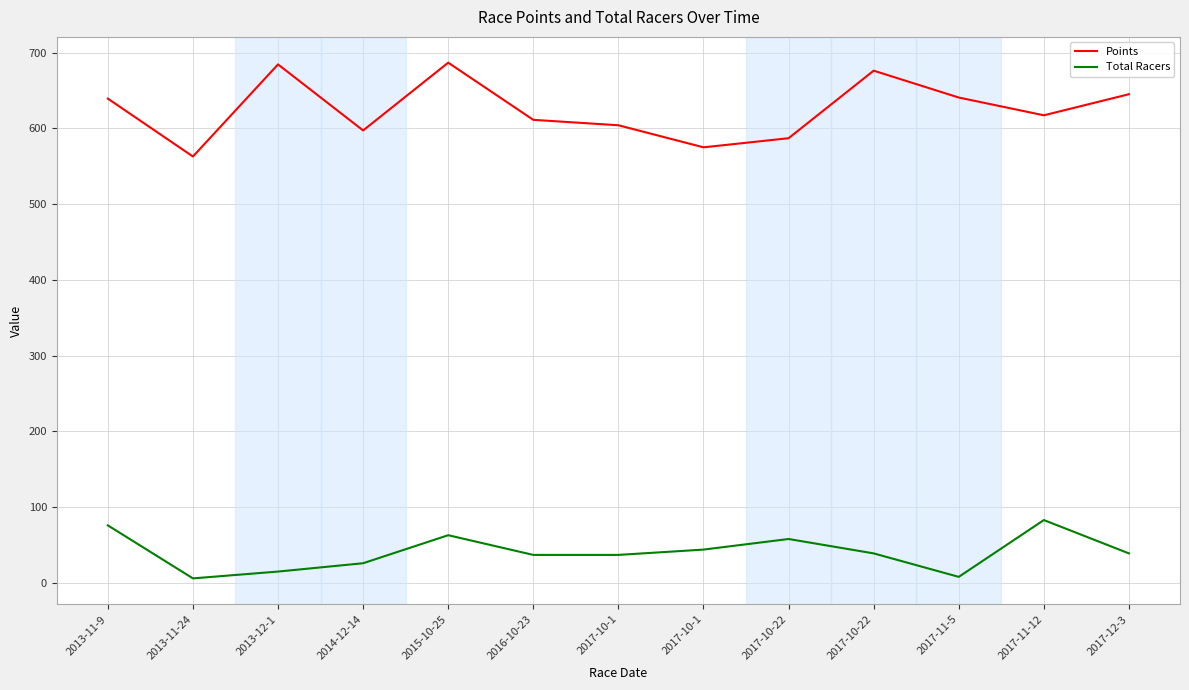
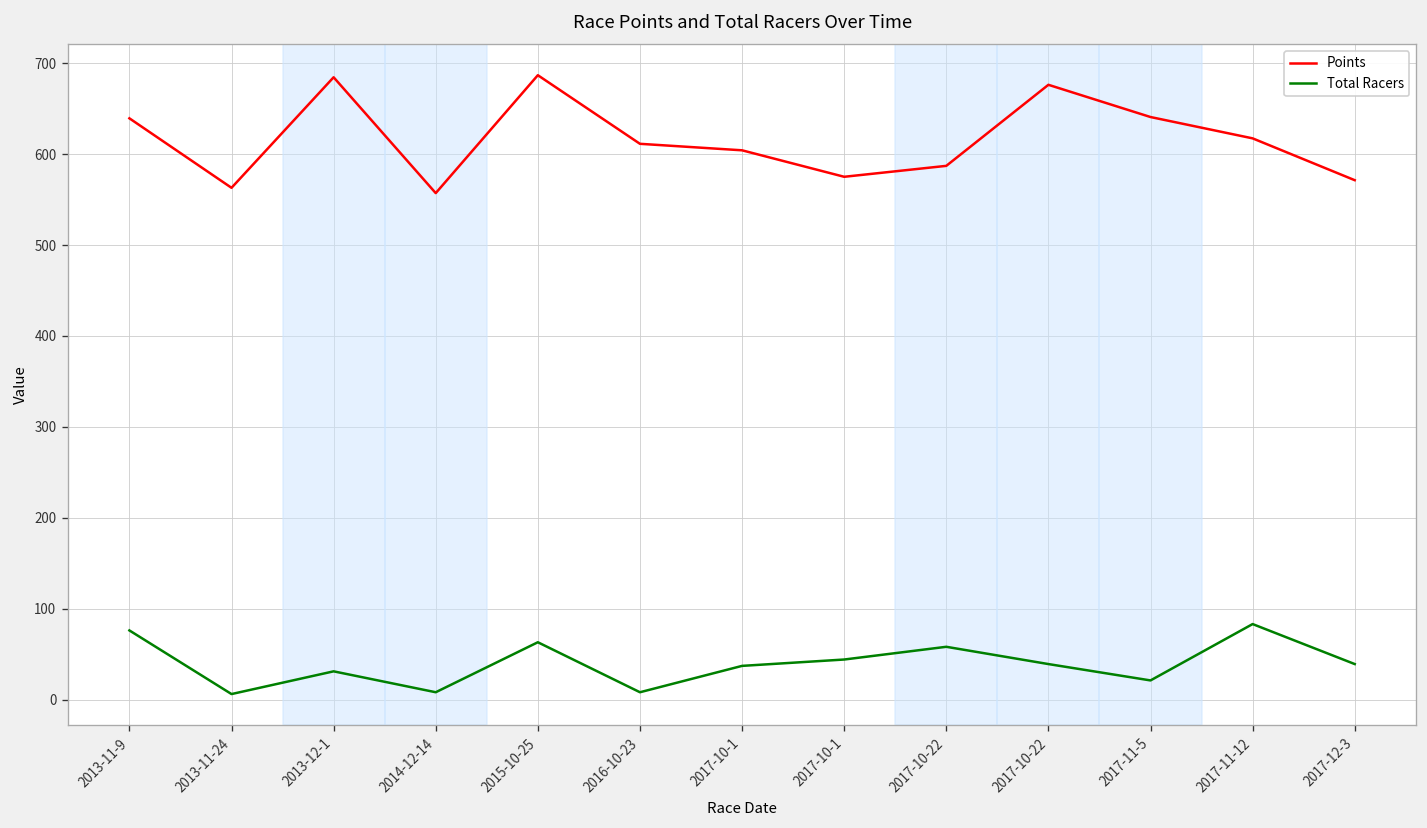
Total Racers, 2013-12-1: 20 -> 30
Points, 2014-12-14: 600 -> 560
Total Racers, 2014-12-14: 30 -> 10
Total Racers, 2016-10-23: 40 -> 10
Total Racers, 2017-11-5: 10 -> 20
Points, 2017-12-3: 650 -> 570
